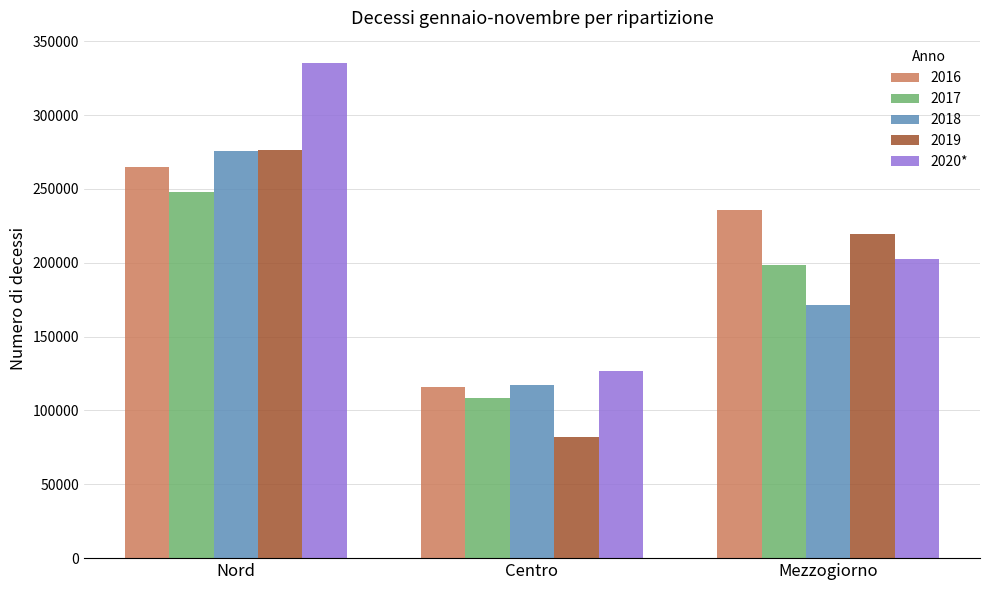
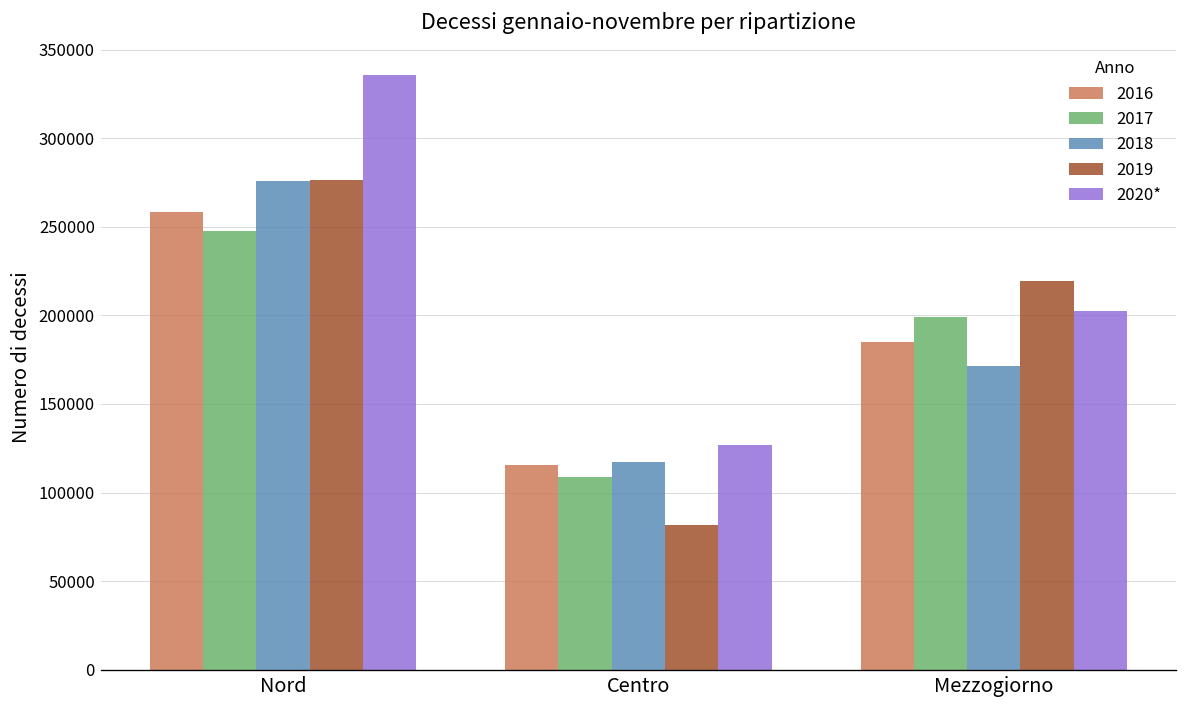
2016, Nord: 265000 -> 259000
2016, Mezzogiorno: 236000 -> 185000
